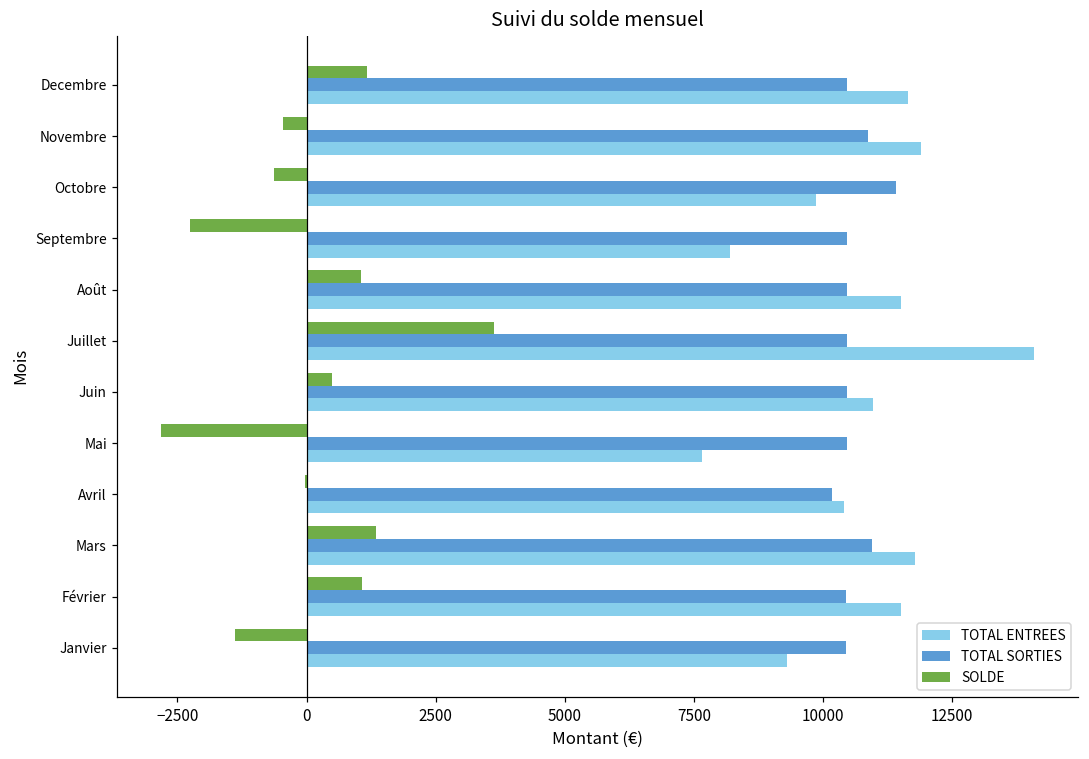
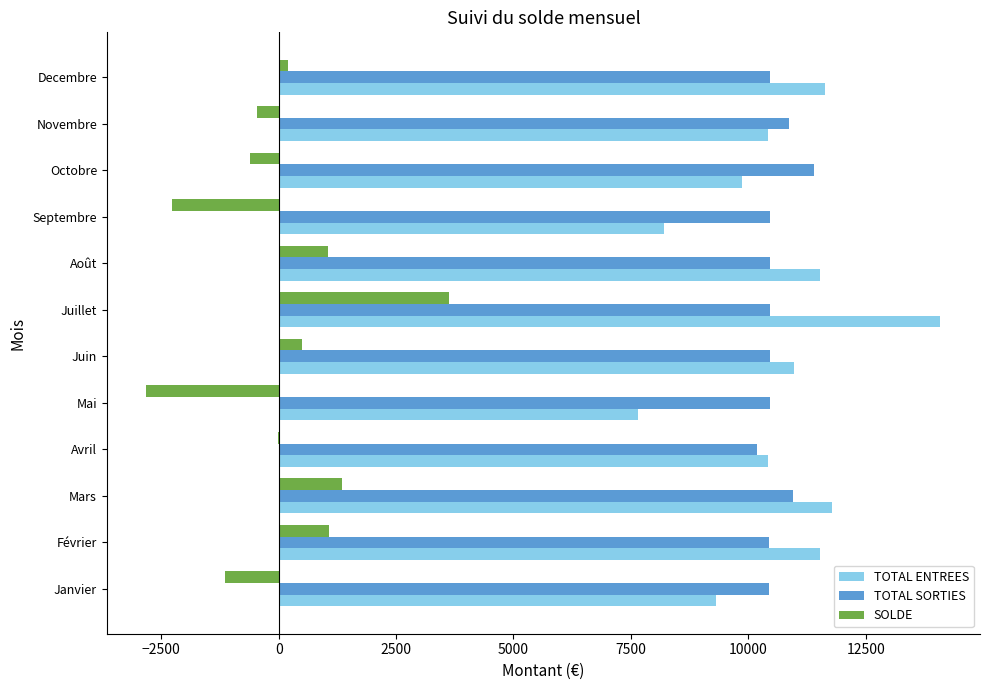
SOLDE, Decembre: 1200 -> 200
TOTAL ENTREES, Novembre: 11900 -> 10400
SOLDE, Janvier: -1400 -> -1100
